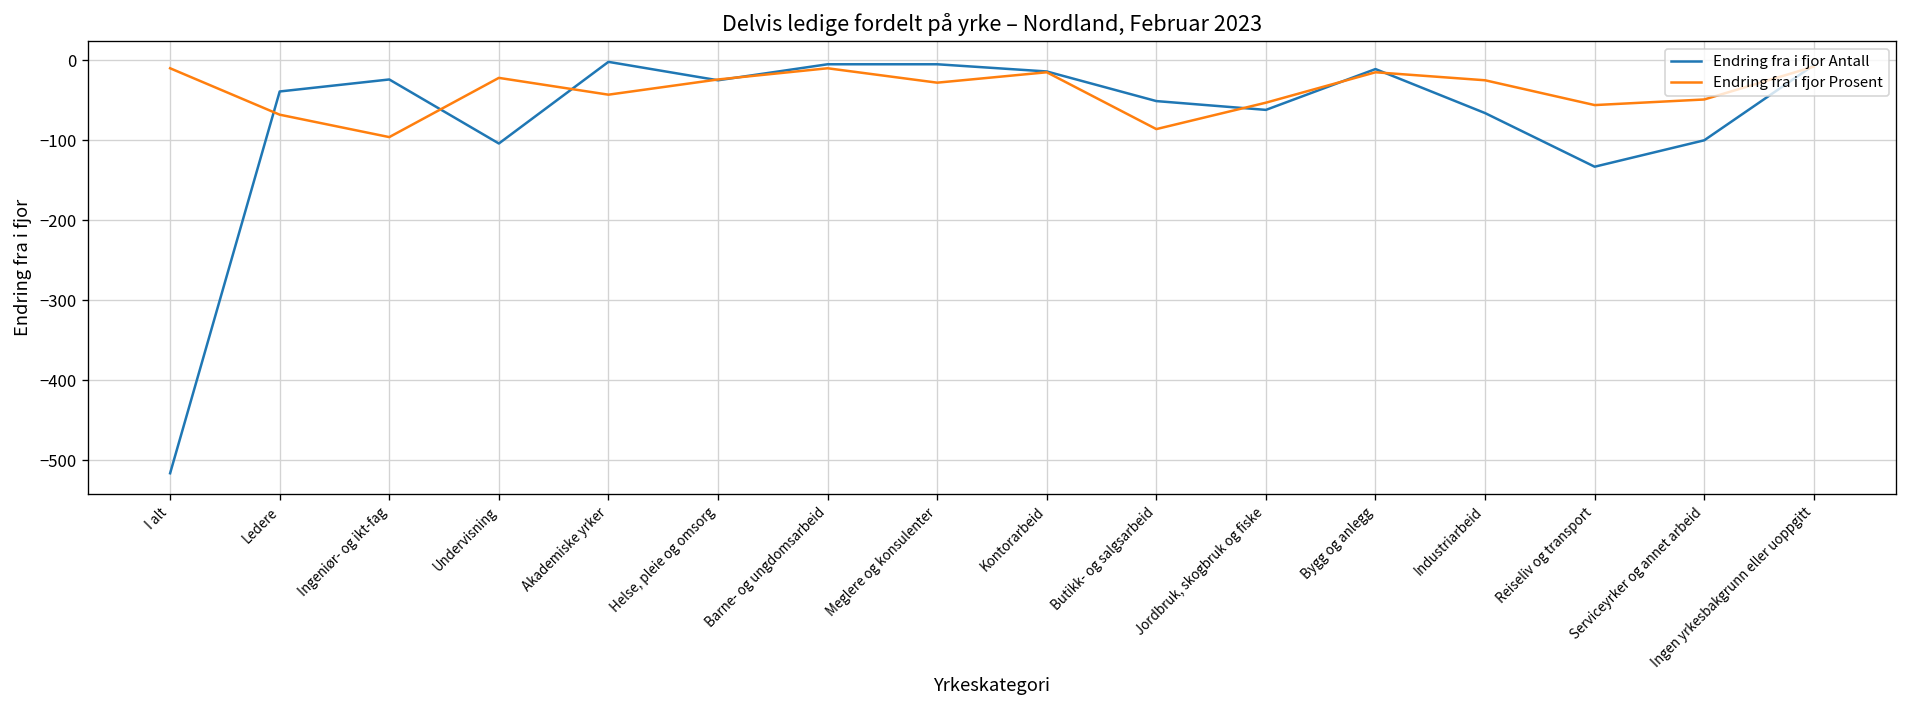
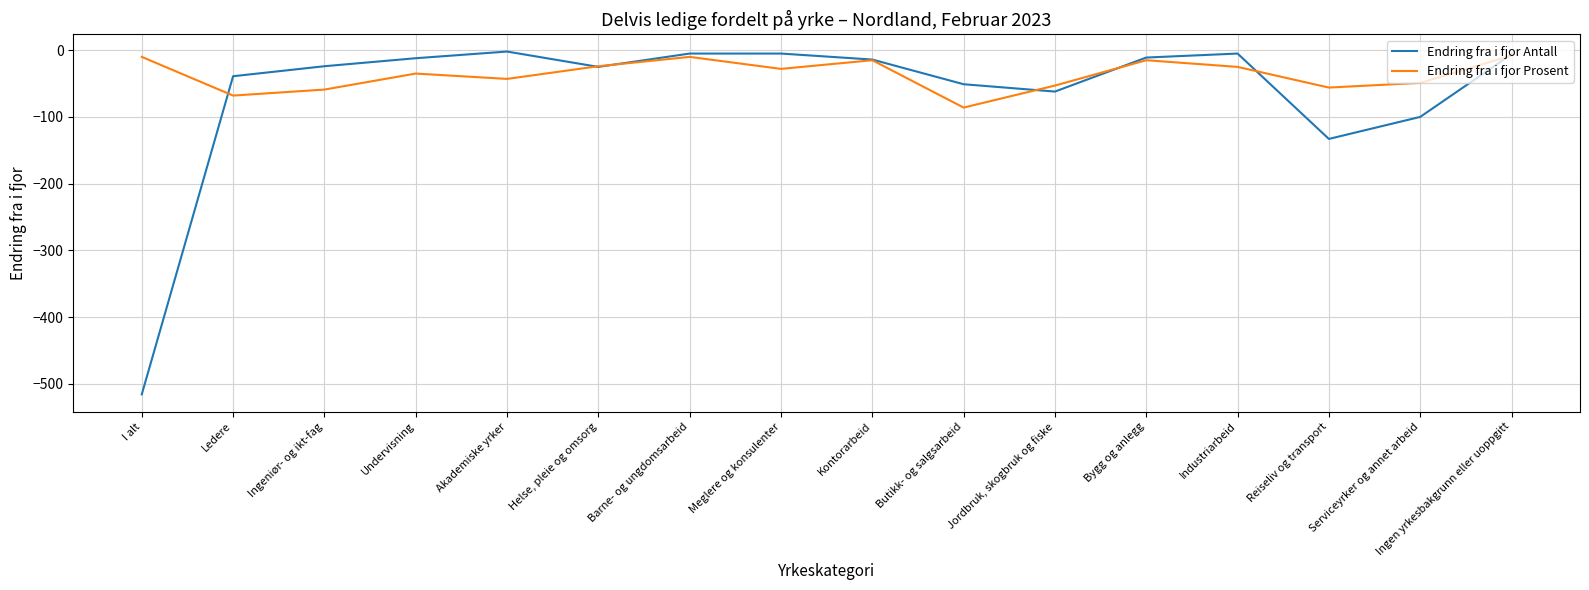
Endring fra i fjor Prosent, Ingeniør- og ikt-fag: -100 -> -60
Endring fra i fjor Antall, Undervisning: -100 -> -10
Endring fra i fjor Prosent, Undervisning: -20 -> -40
Endring fra i fjor Antall, Industriarbeid: -70 -> -10
